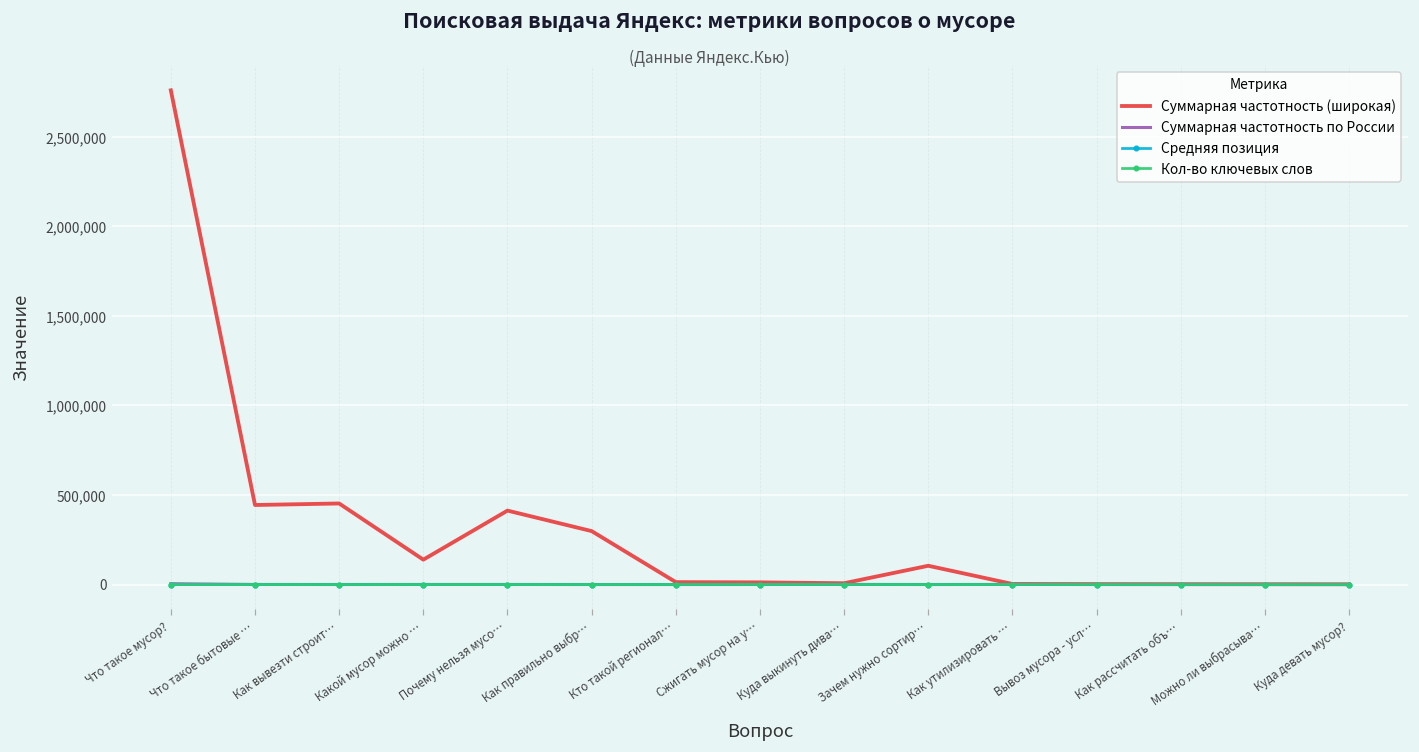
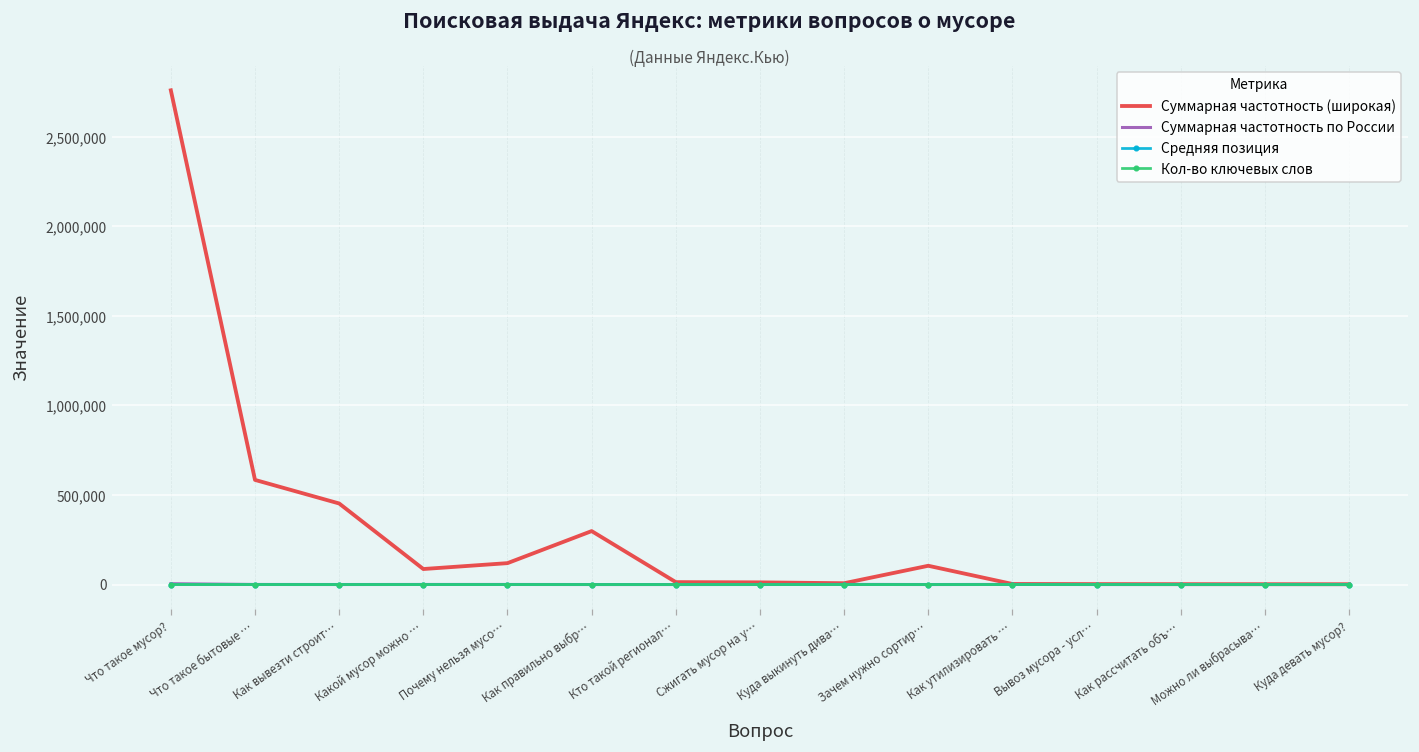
Суммарная частотность (широкая), Что такое бытовые …: 440,000 -> 580,000
Суммарная частотность (широкая), Какой мусор можно …: 140,000 -> 90,000
Суммарная частотность (широкая), Почему нельзя мусо…: 410,000 -> 120,000
